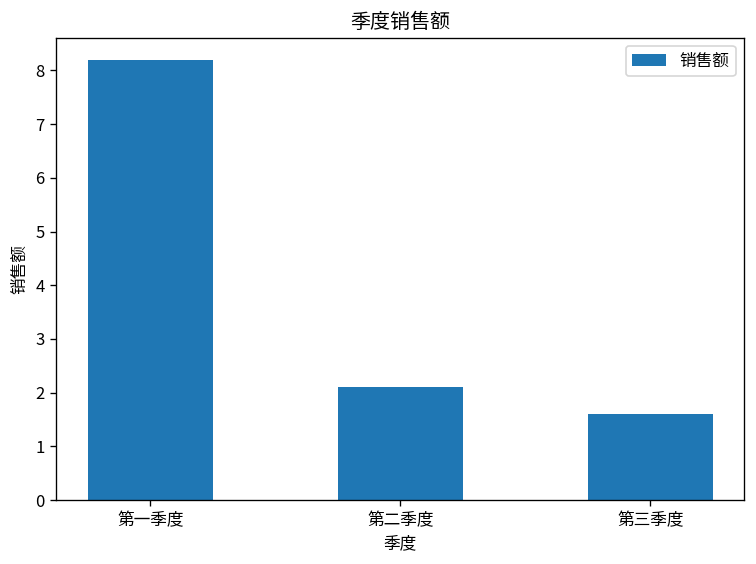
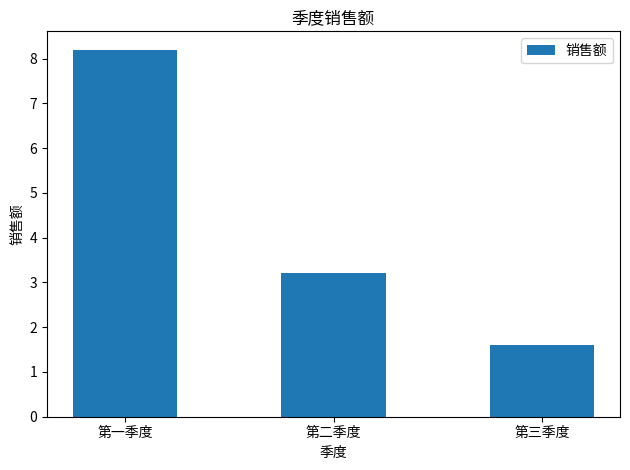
第二季度: 2.1 -> 3.2
